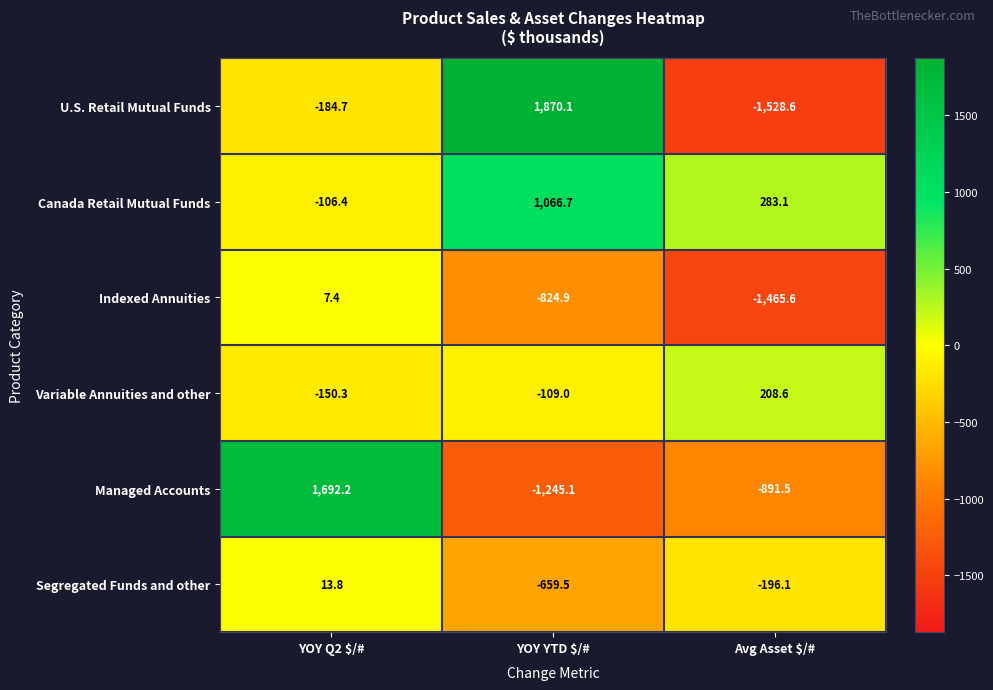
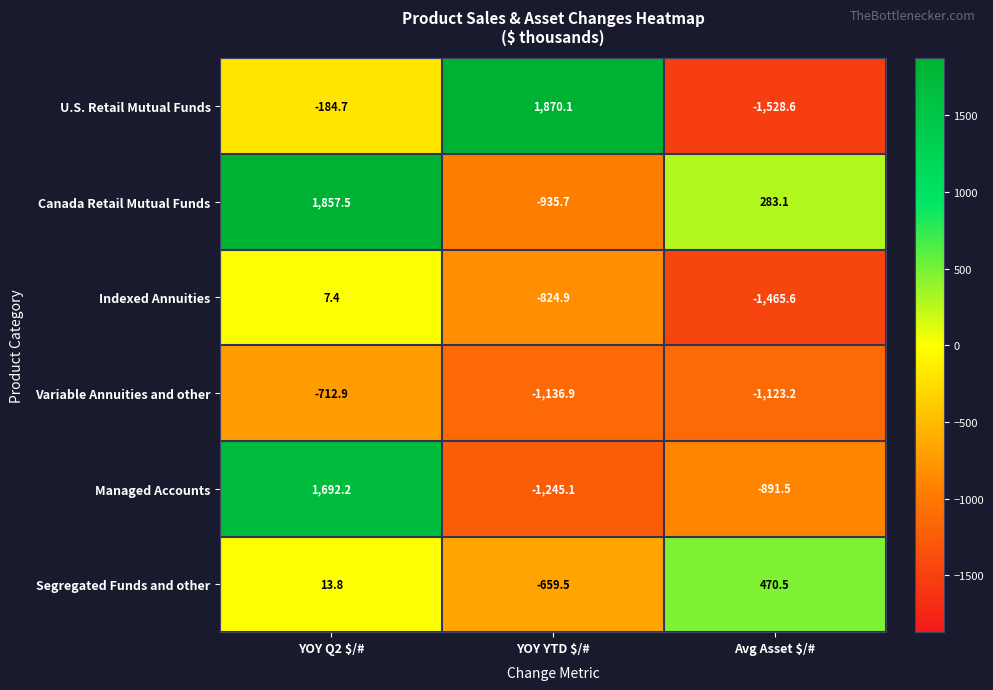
Canada Retail Mutual Funds, YOY Q2 $/#: -106.4 -> 1,857.5
Canada Retail Mutual Funds, YOY YTD $/#: 1,066.7 -> -935.7
Variable Annuities and other, YOY Q2 $/#: -150.3 -> -712.9
Variable Annuities and other, YOY YTD $/#: -109.0 -> -1,136.9
Variable Annuities and other, Avg Asset $/#: 208.6 -> -1,123.2
Segregated Funds and other, Avg Asset $/#: -196.1 -> 470.5
